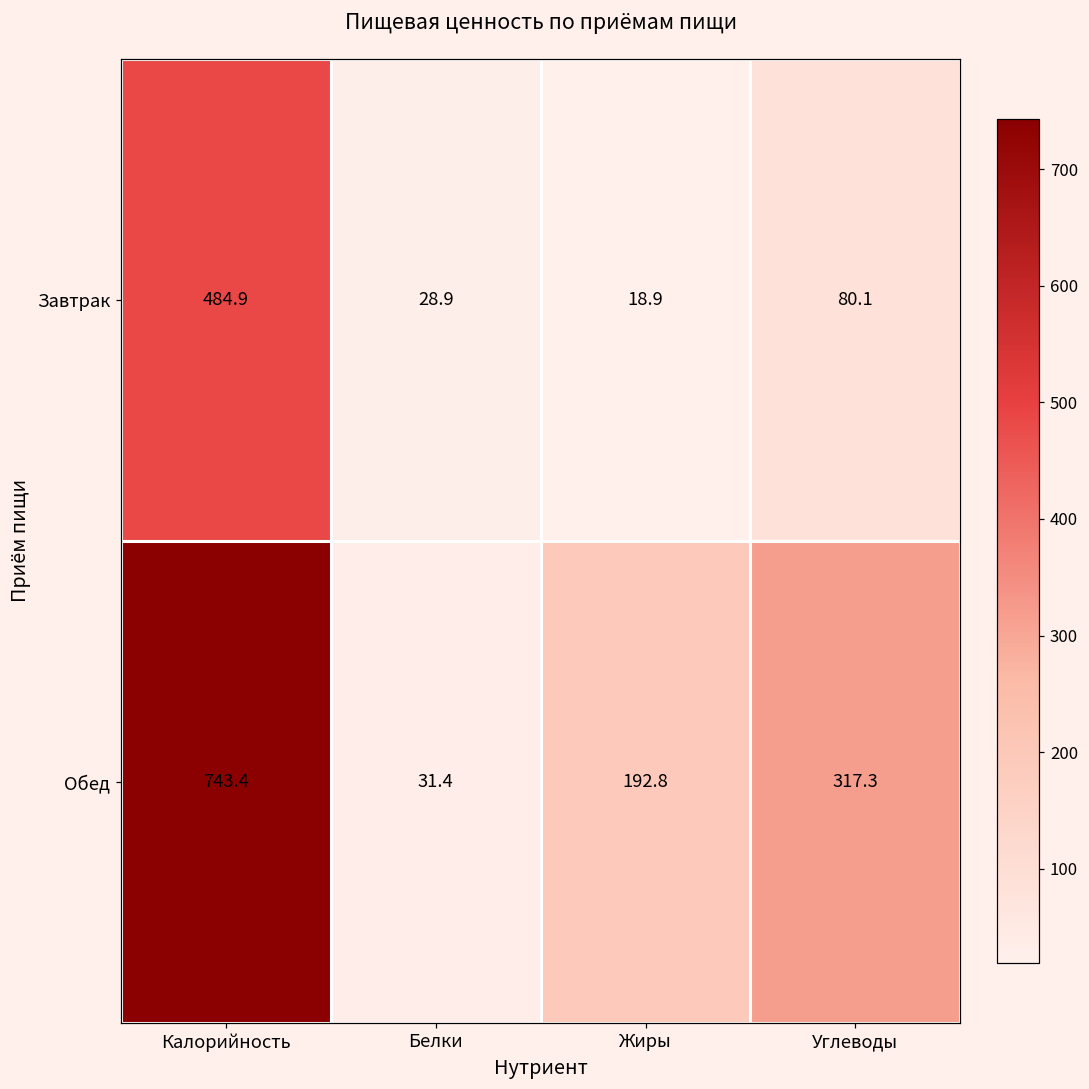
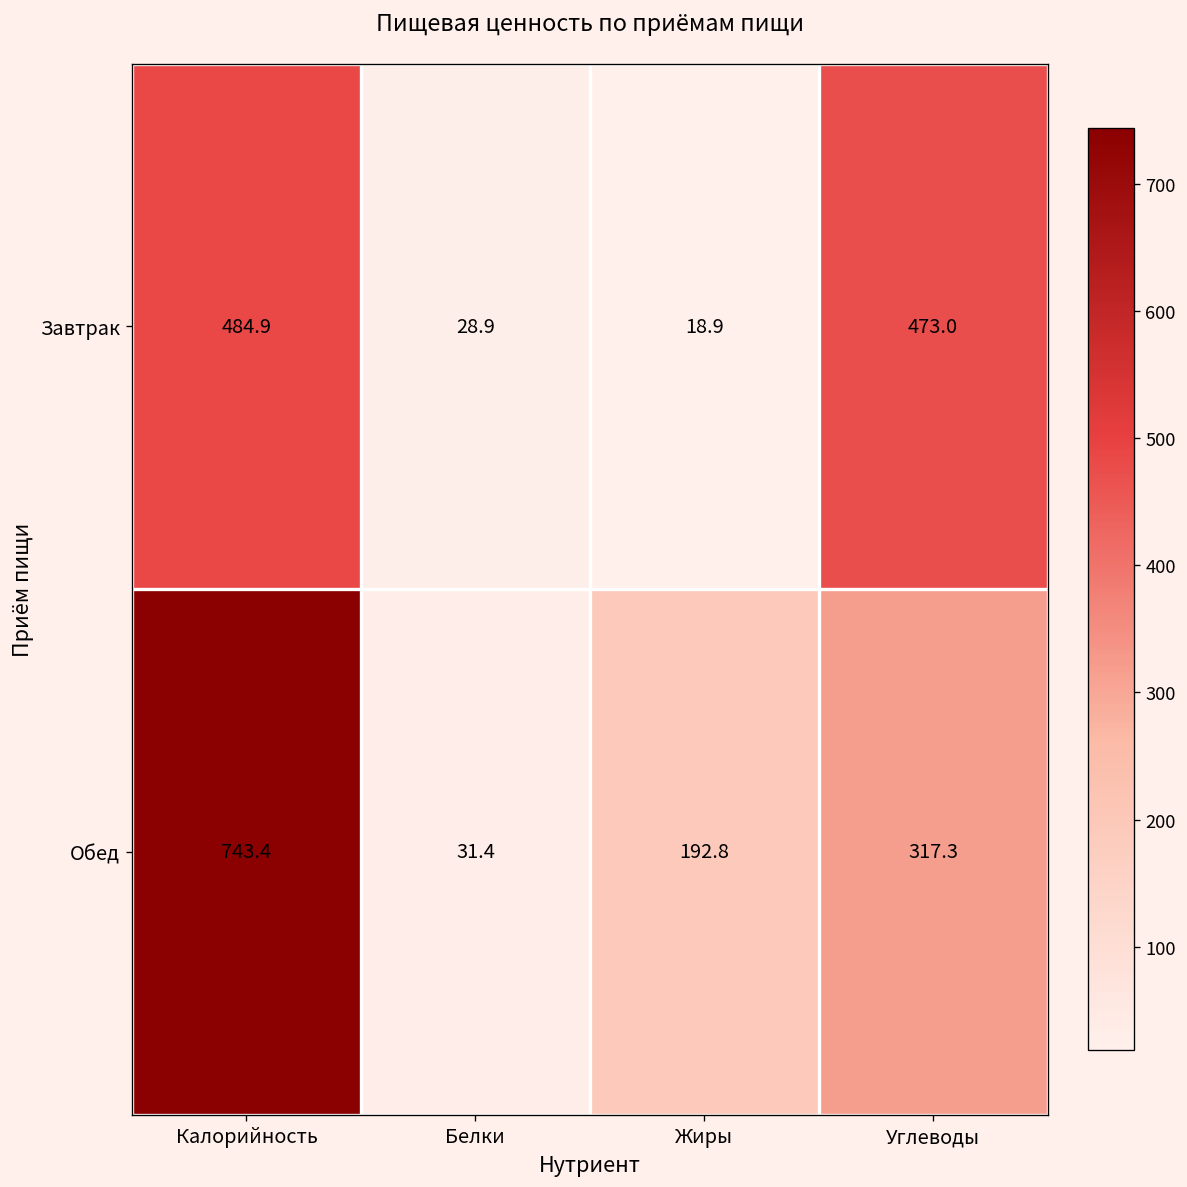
Завтрак, Углеводы: 80.1 -> 473.0
